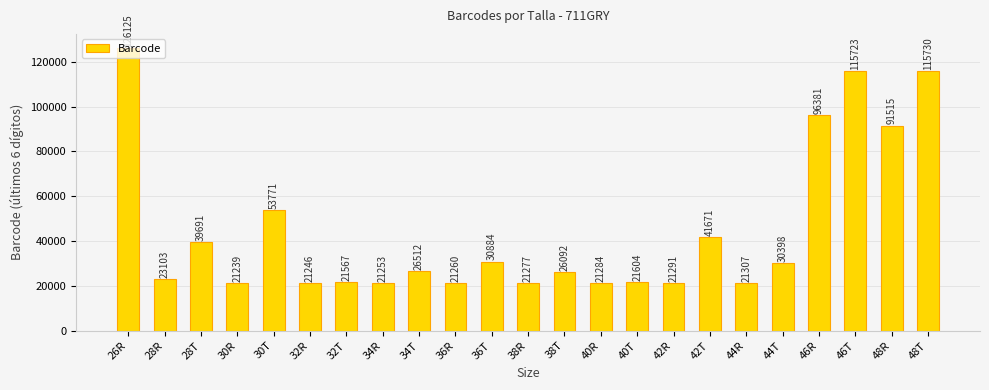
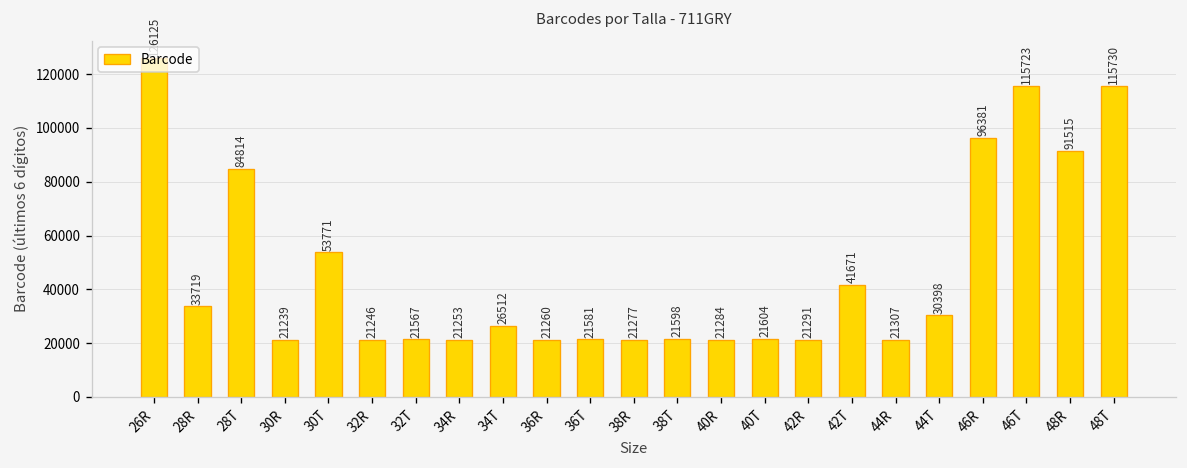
28R: 23103 -> 33719
28T: 39691 -> 84814
36T: 30884 -> 21581
38T: 26092 -> 21598
